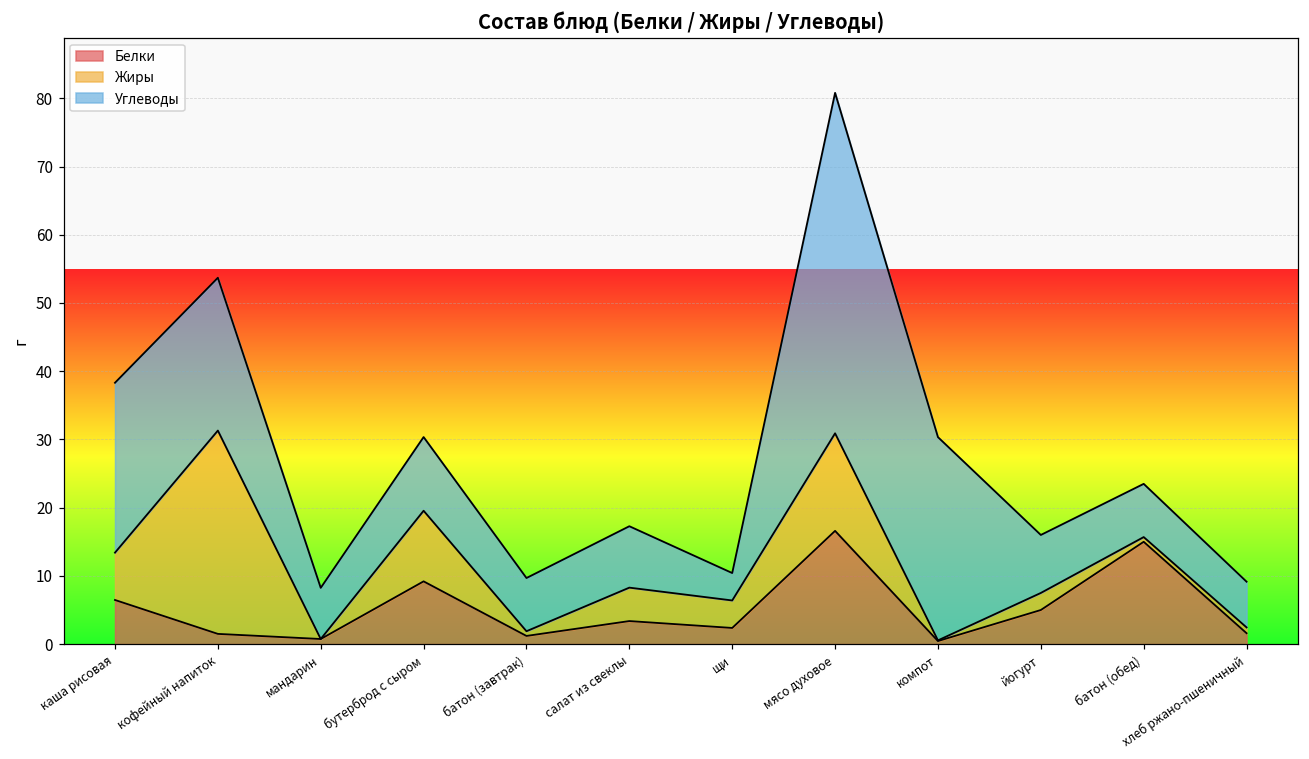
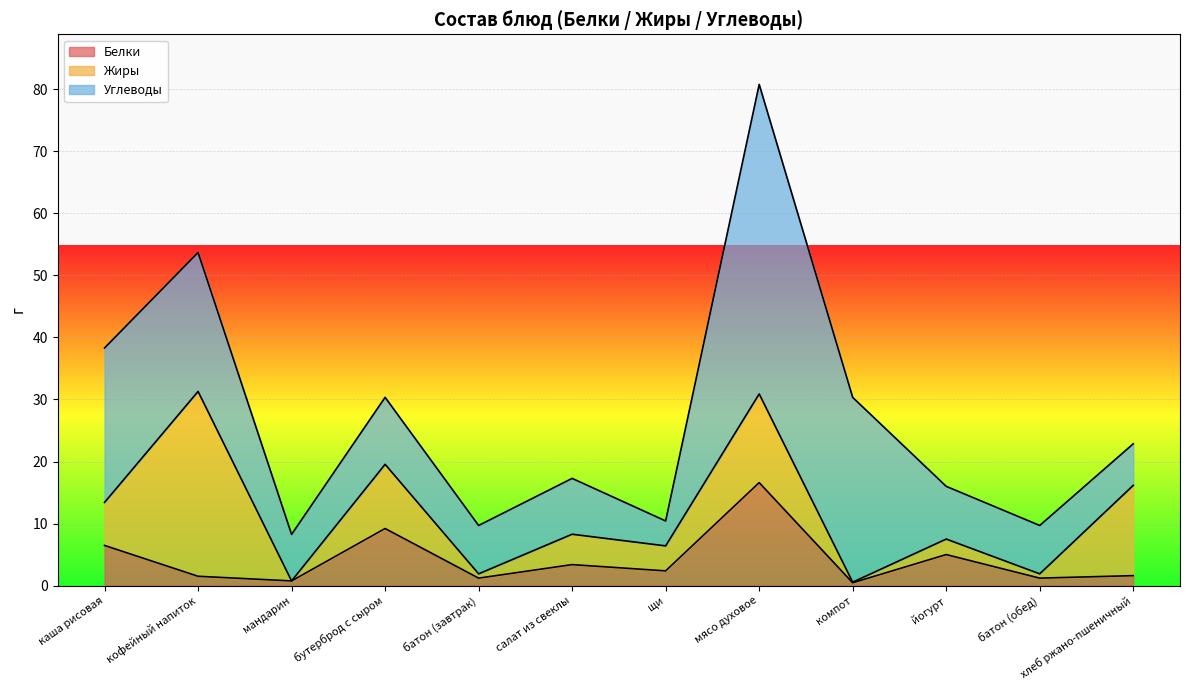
Белки, батон (обед): 15 -> 1
Жиры, хлеб ржано-пшеничный: 1 -> 15
